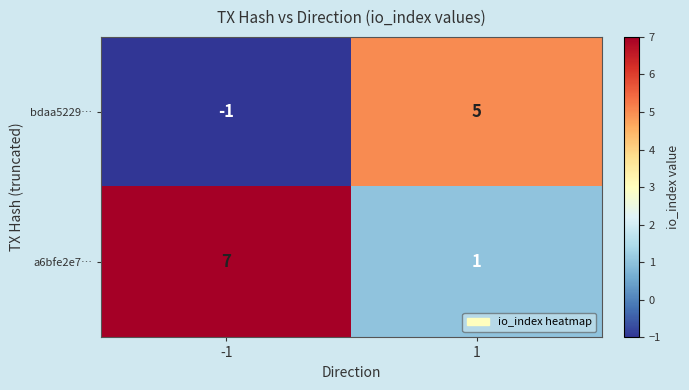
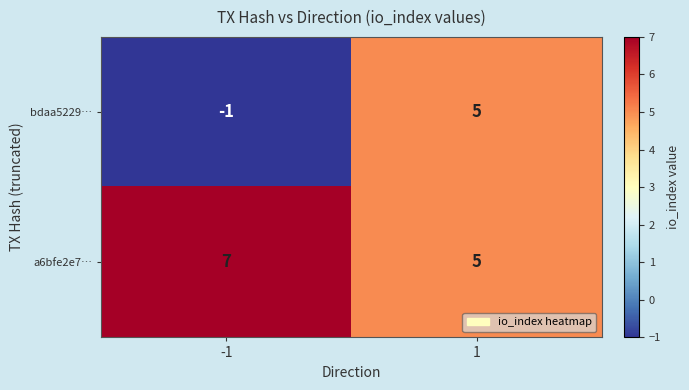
a6bfe2e7…, 1: 1 -> 5
